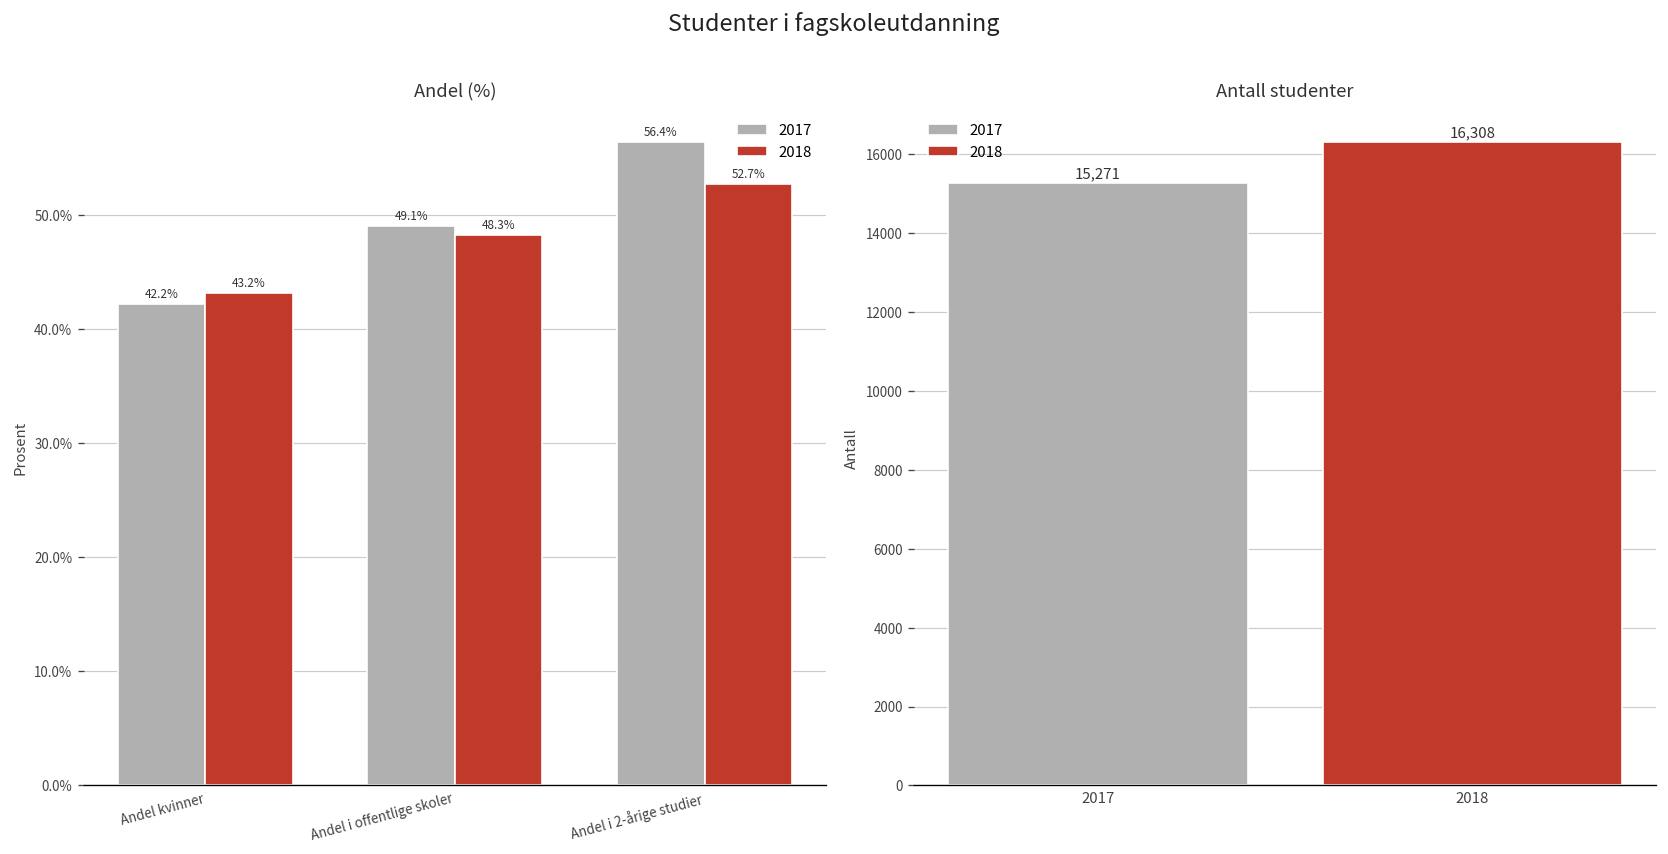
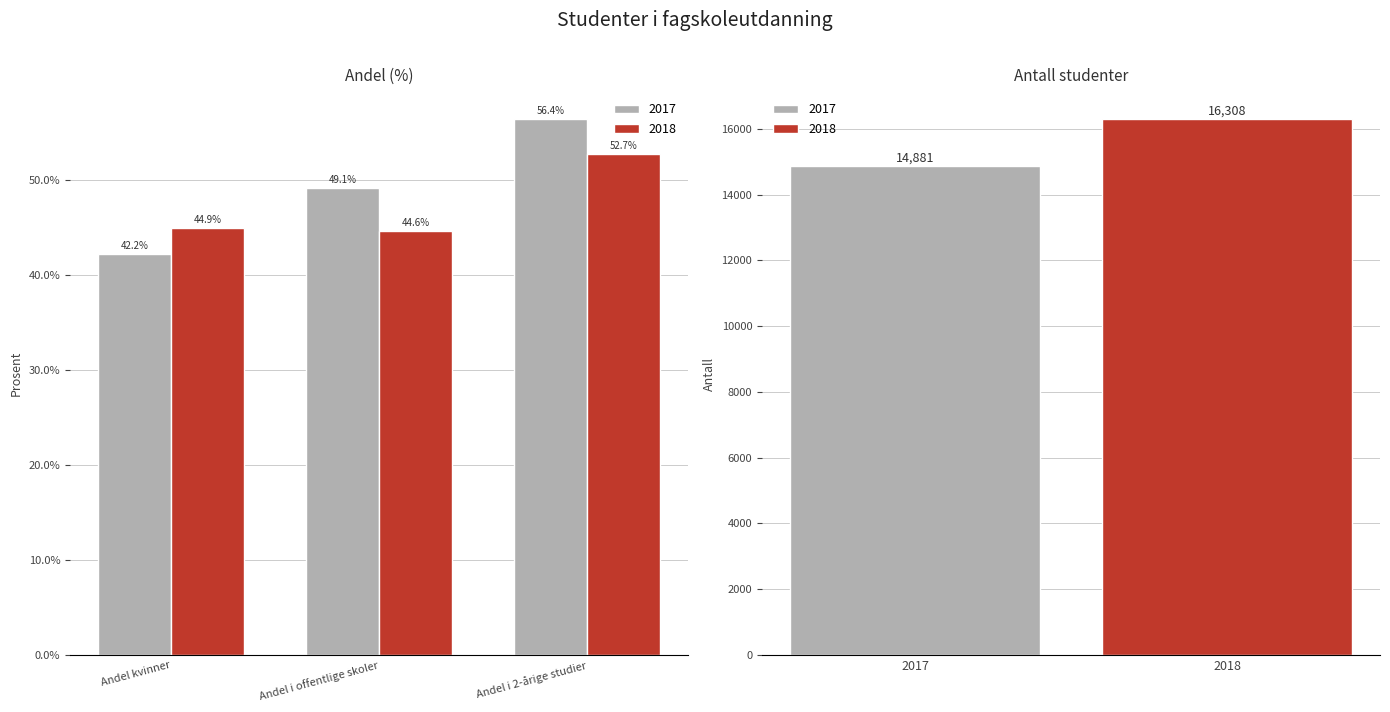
Andel (%), 2018, Andel kvinner: 43.2% -> 44.9%
Andel (%), 2018, Andel i offentlige skoler: 48.3% -> 44.6%
Antall studenter, 2017: 15,271 -> 14,881
